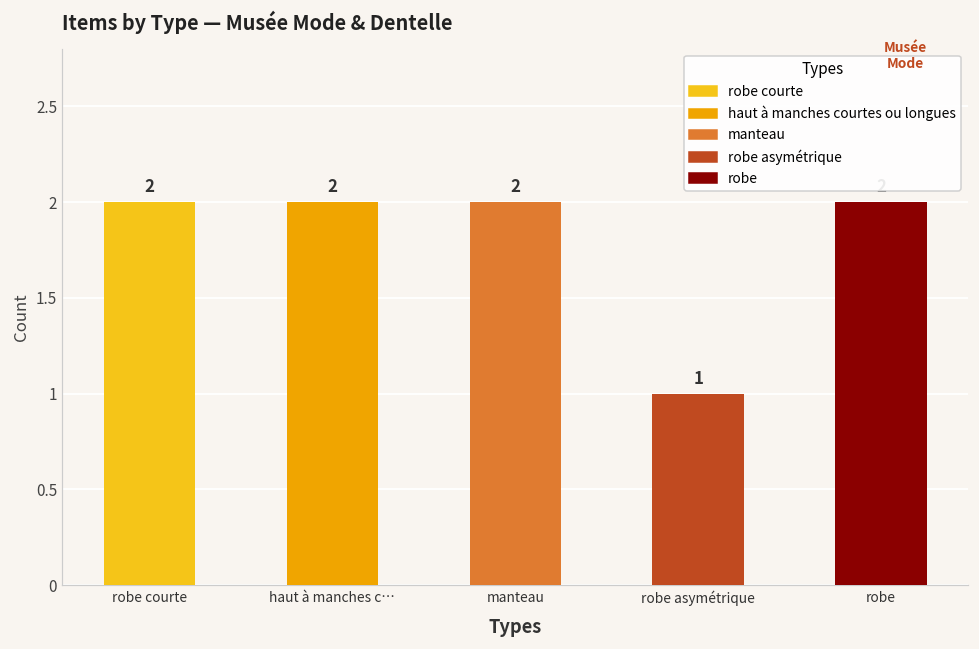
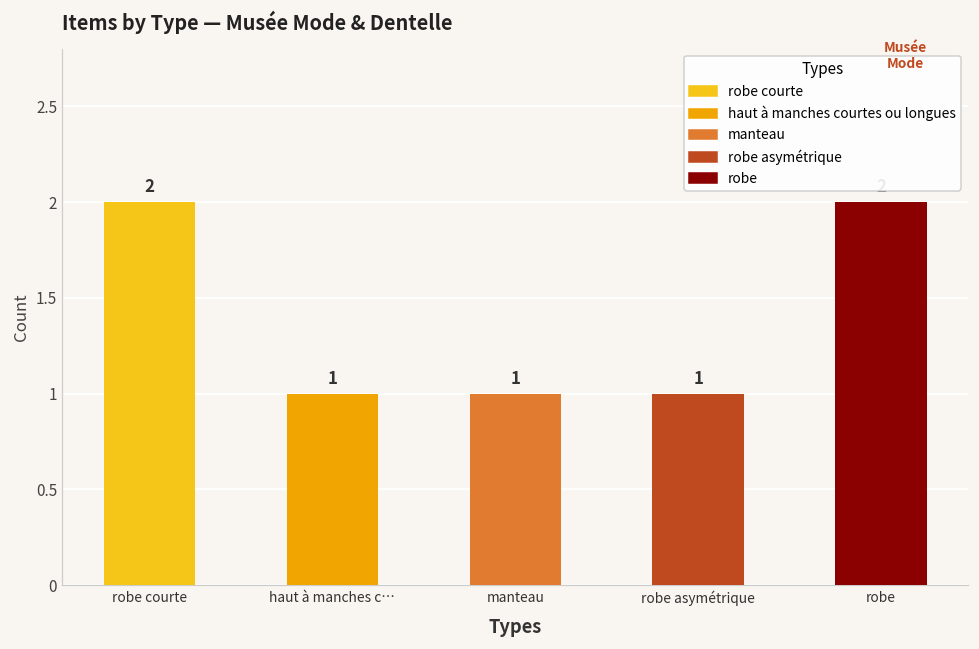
haut à manches c…: 2 -> 1
manteau: 2 -> 1
